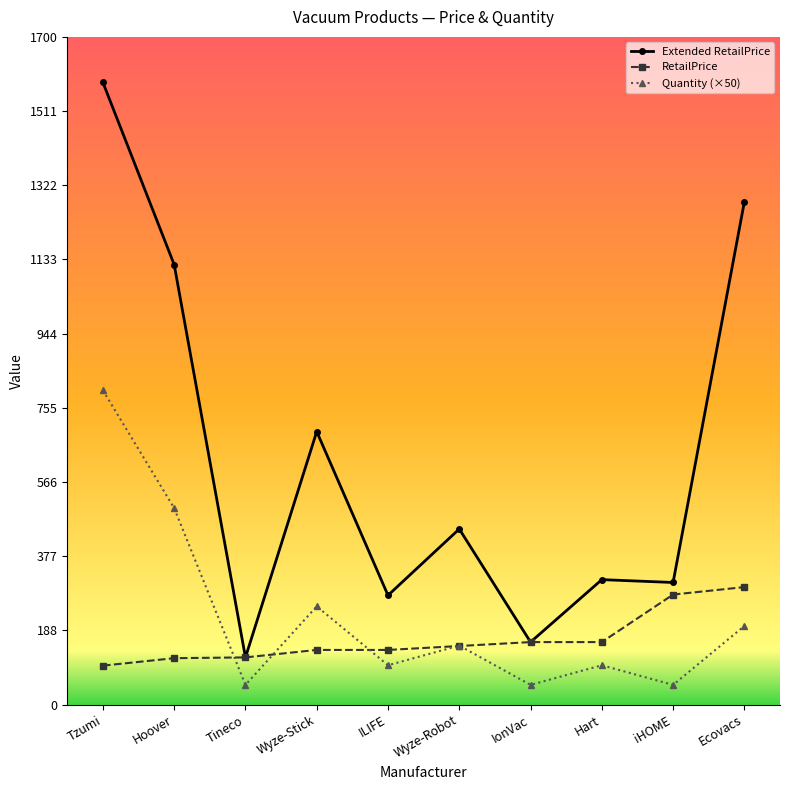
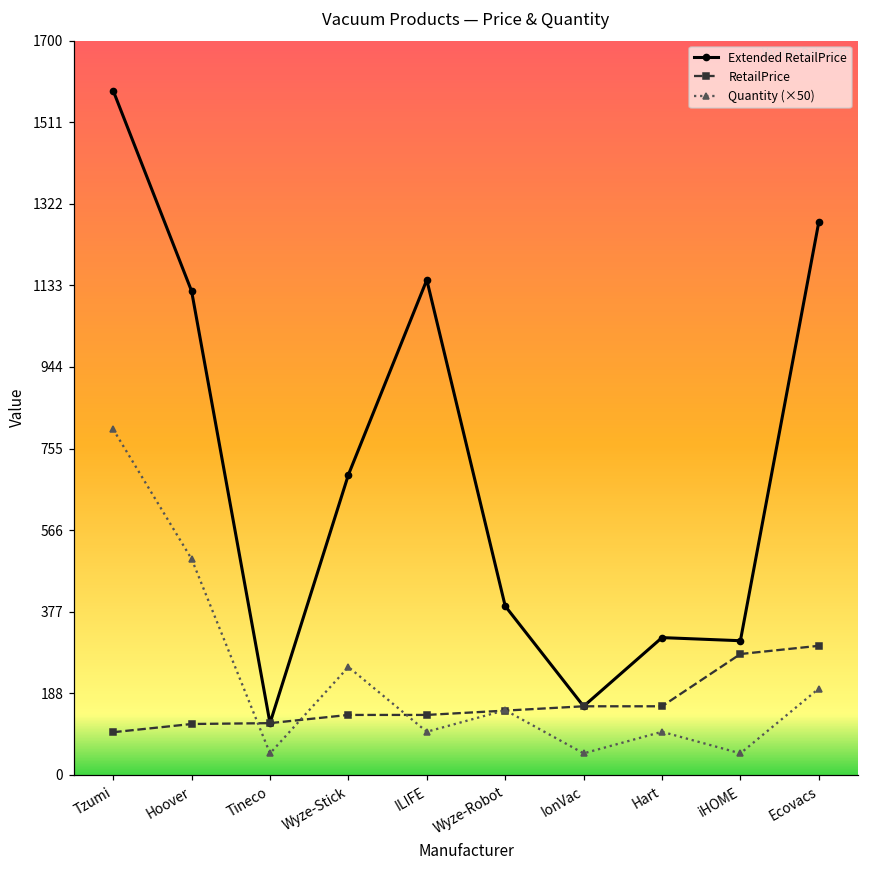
Extended RetailPrice, ILIFE: 280 -> 1150
Extended RetailPrice, Wyze-Robot: 450 -> 390
